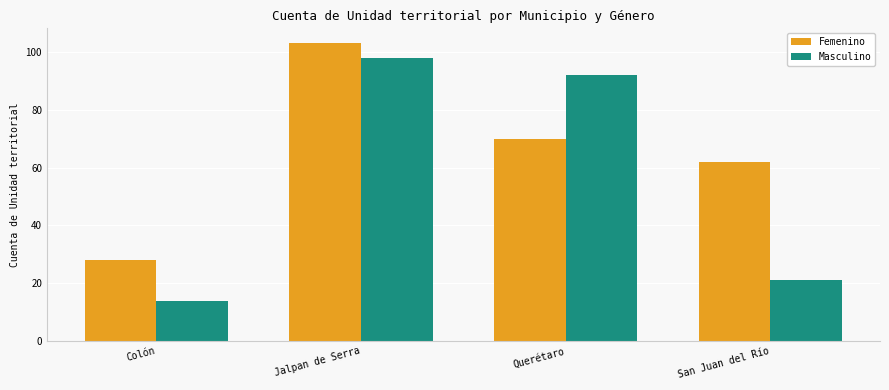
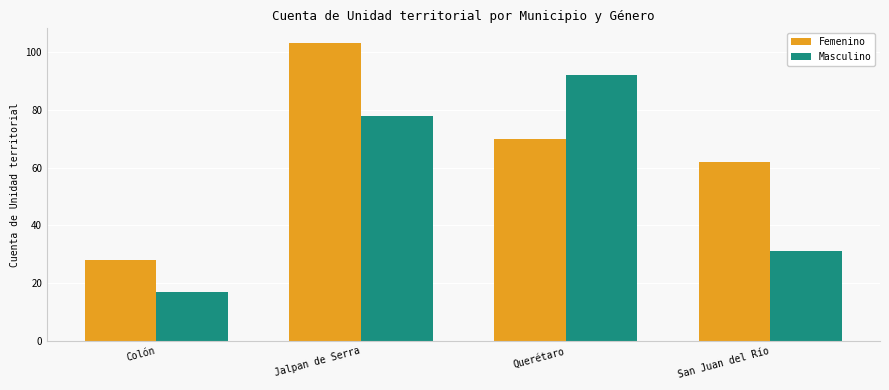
Masculino, Colón: 14 -> 17
Masculino, Jalpan de Serra: 98 -> 78
Masculino, San Juan del Río: 21 -> 31
